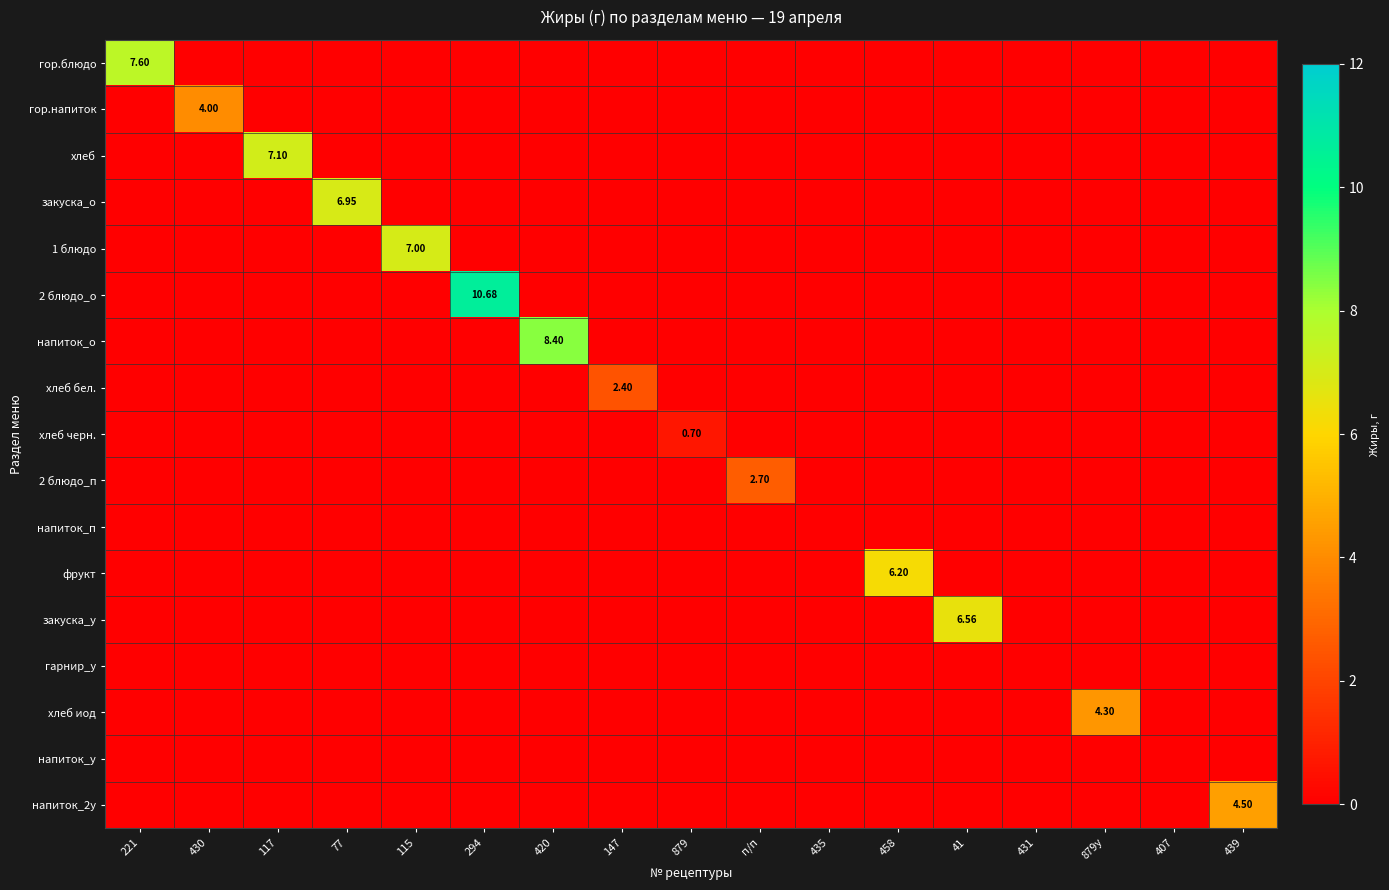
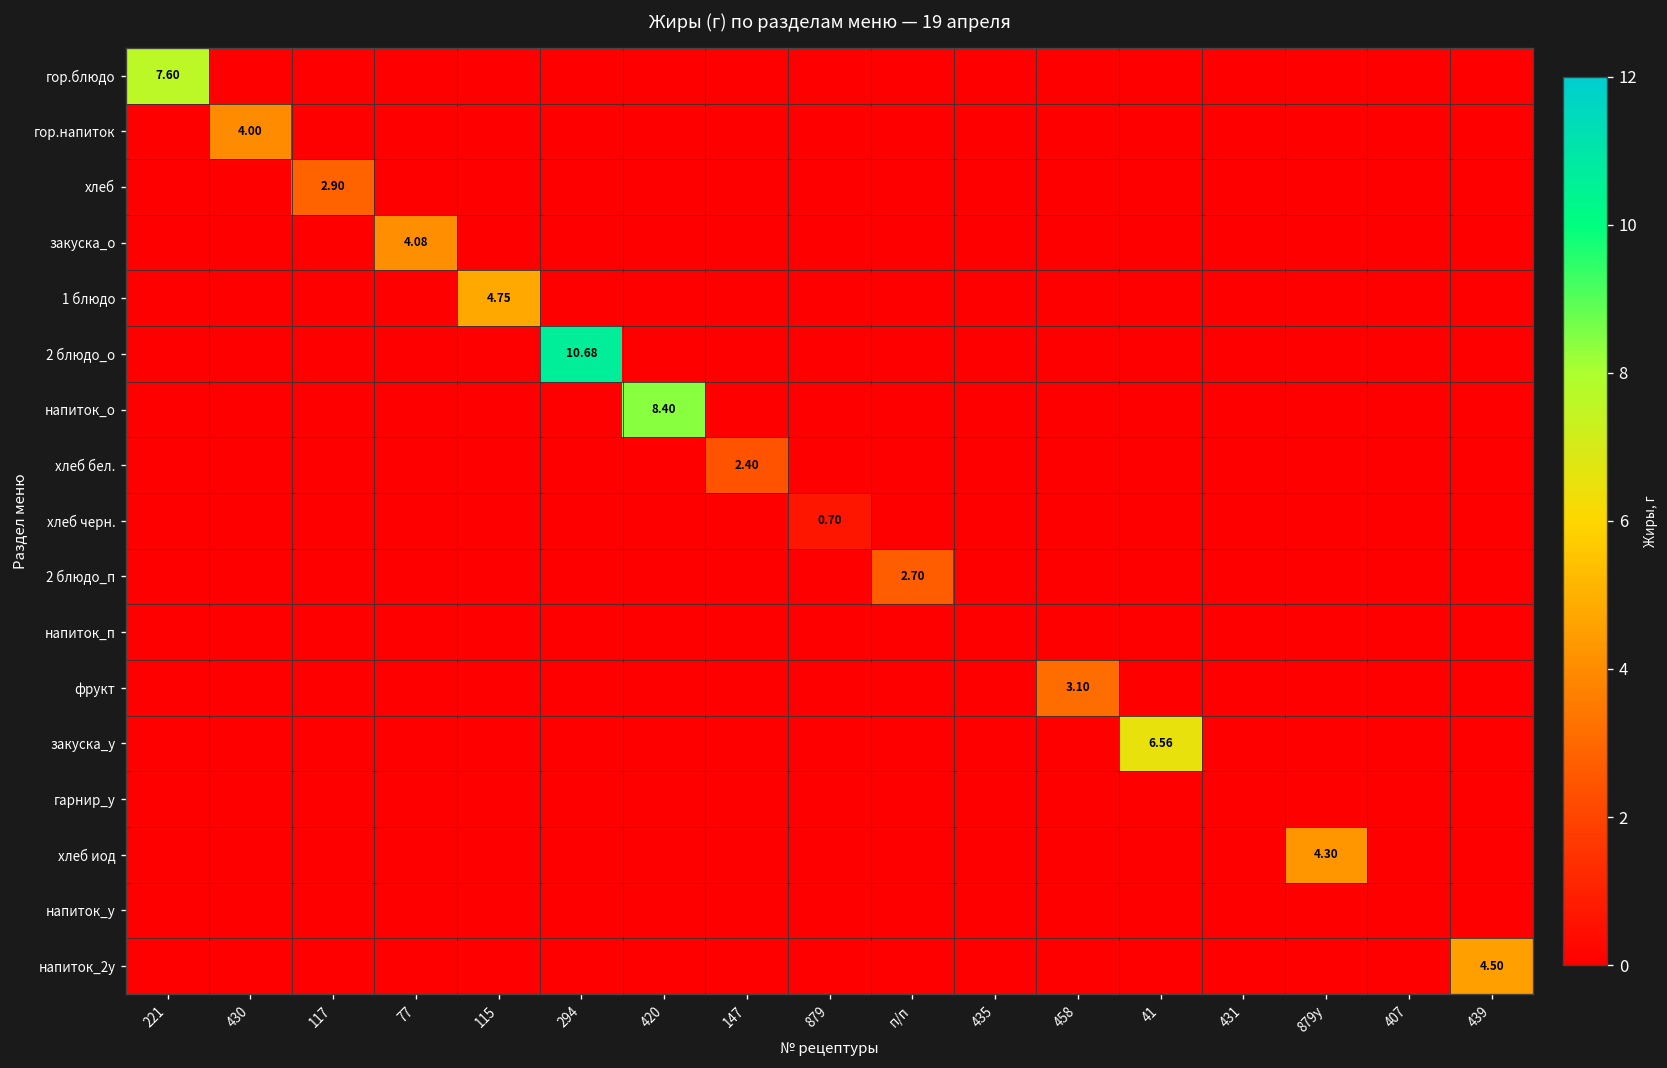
хлеб, 117: 7.10 -> 2.90
закуска_о, 77: 6.95 -> 4.08
1 блюдо, 115: 7.00 -> 4.75
фрукт, 458: 6.20 -> 3.10
